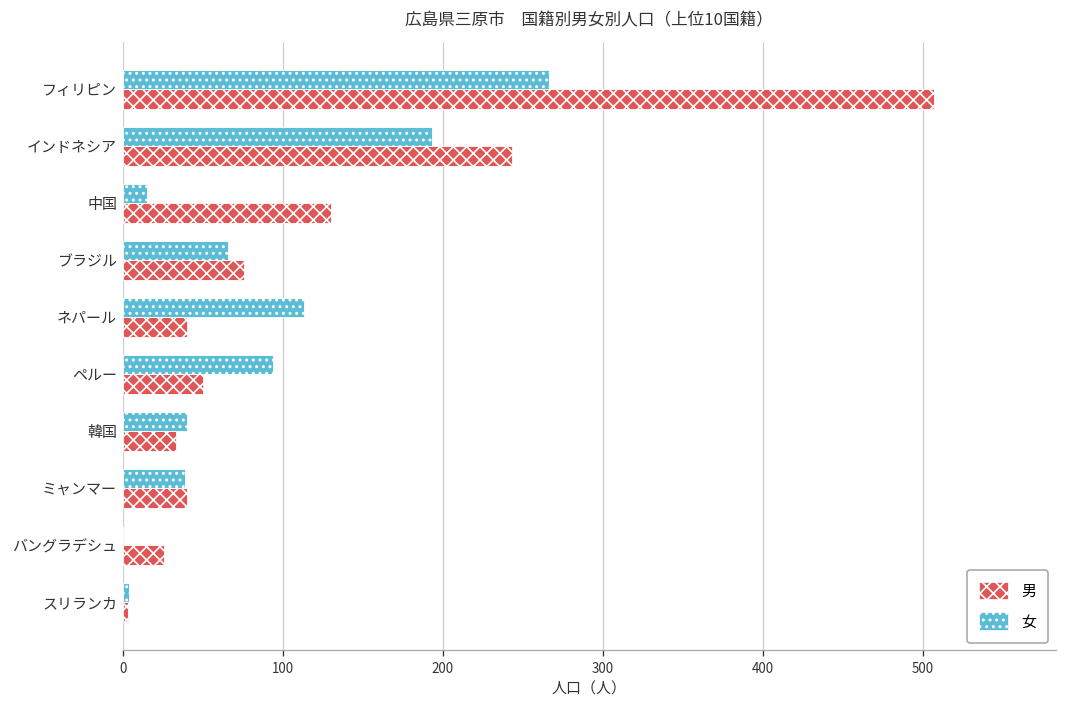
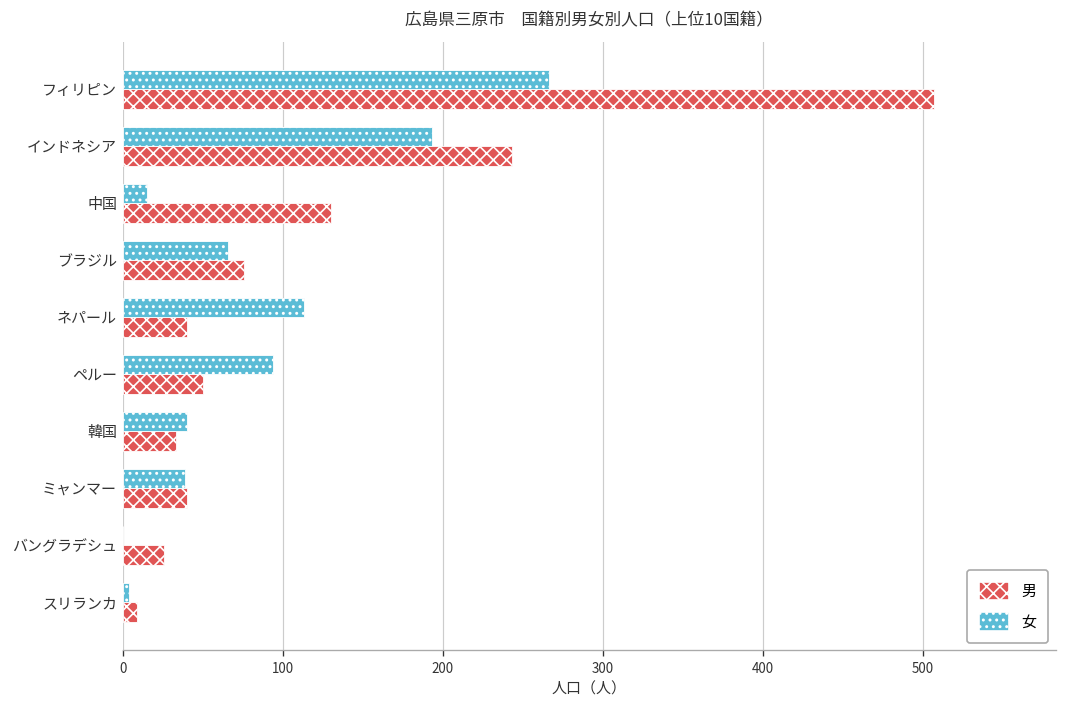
男, スリランカ: 3 -> 9
